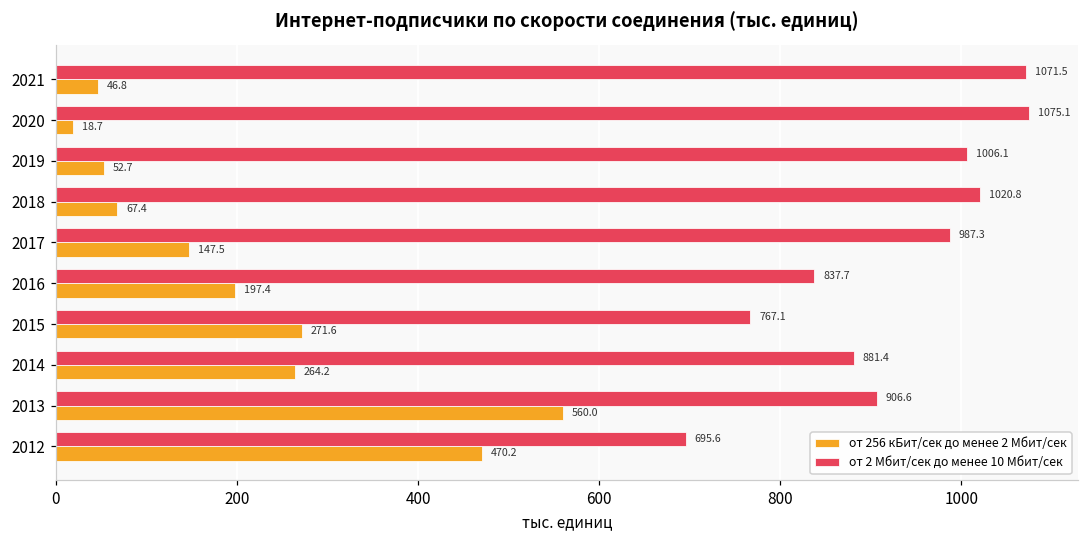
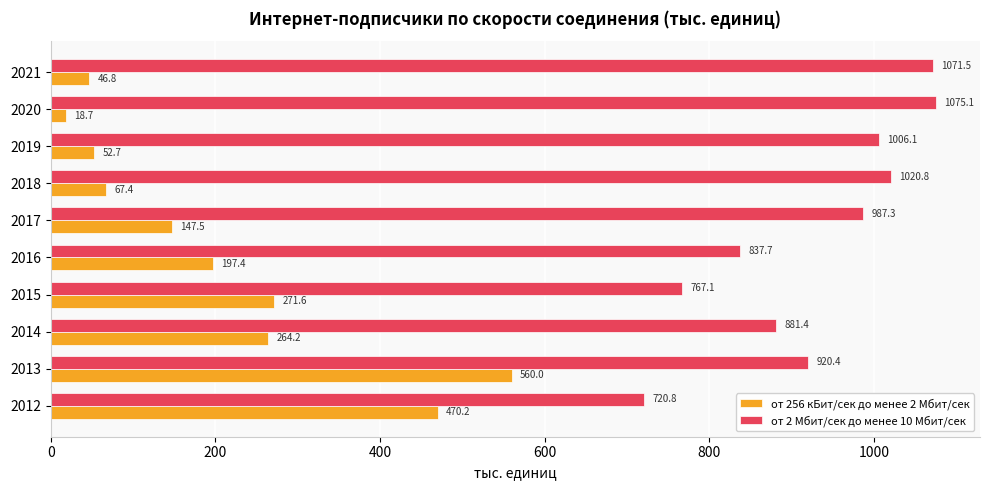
от 2 Мбит/сек до менее 10 Мбит/сек, 2013: 906.6 -> 920.4
от 2 Мбит/сек до менее 10 Мбит/сек, 2012: 695.6 -> 720.8
